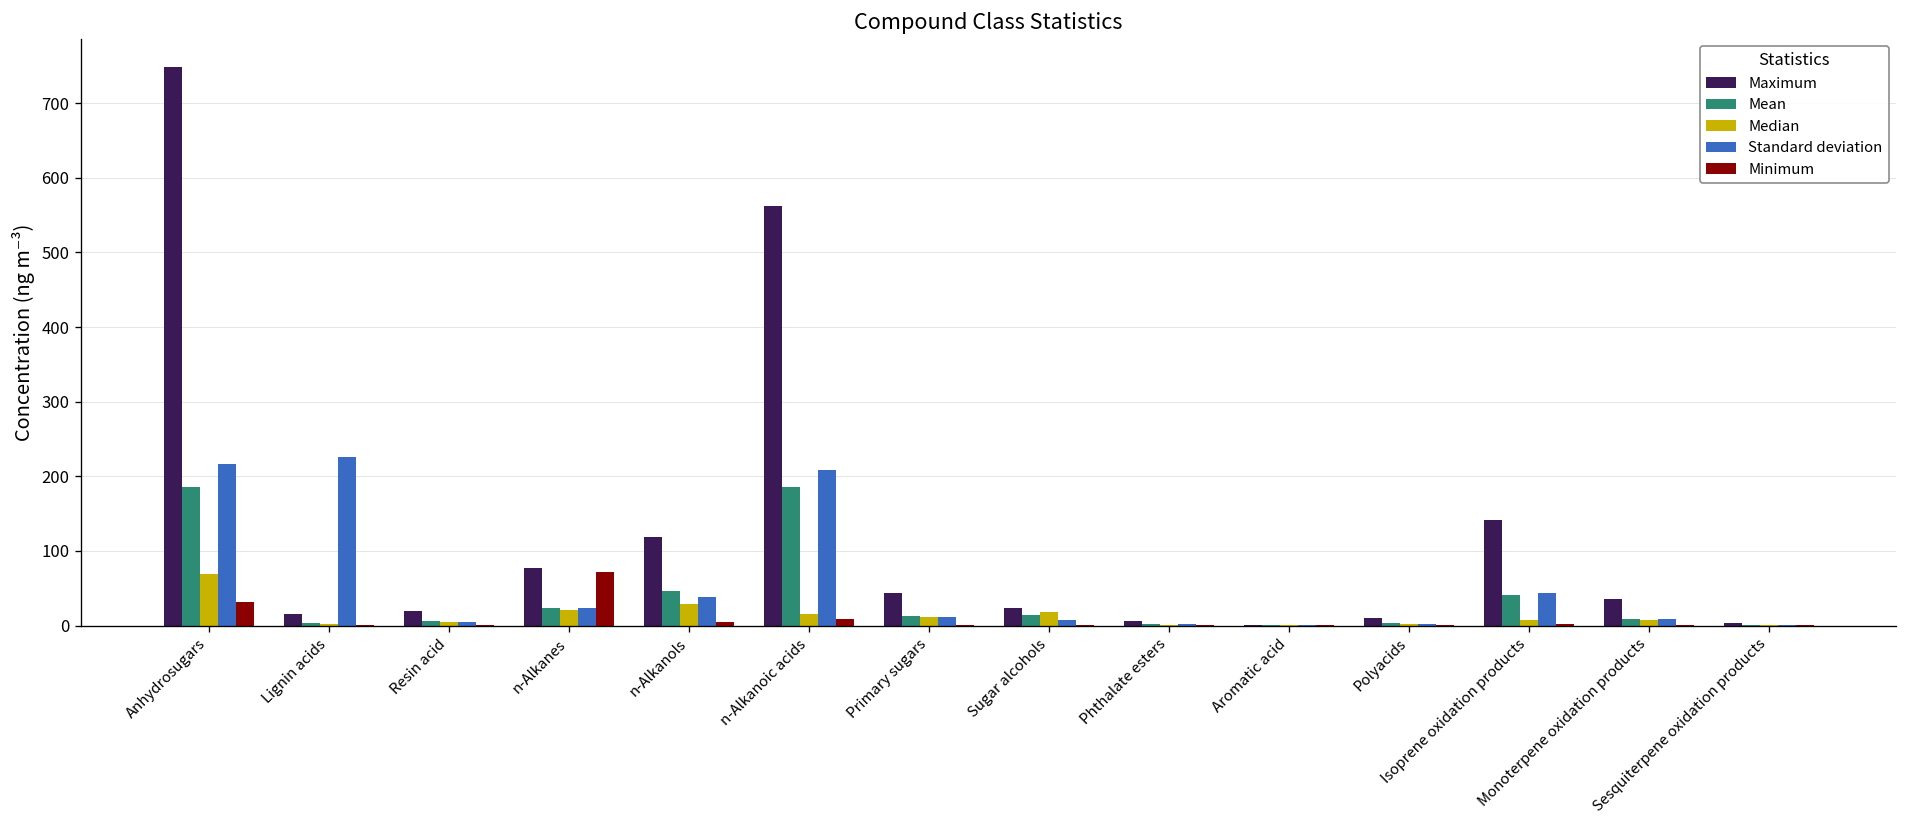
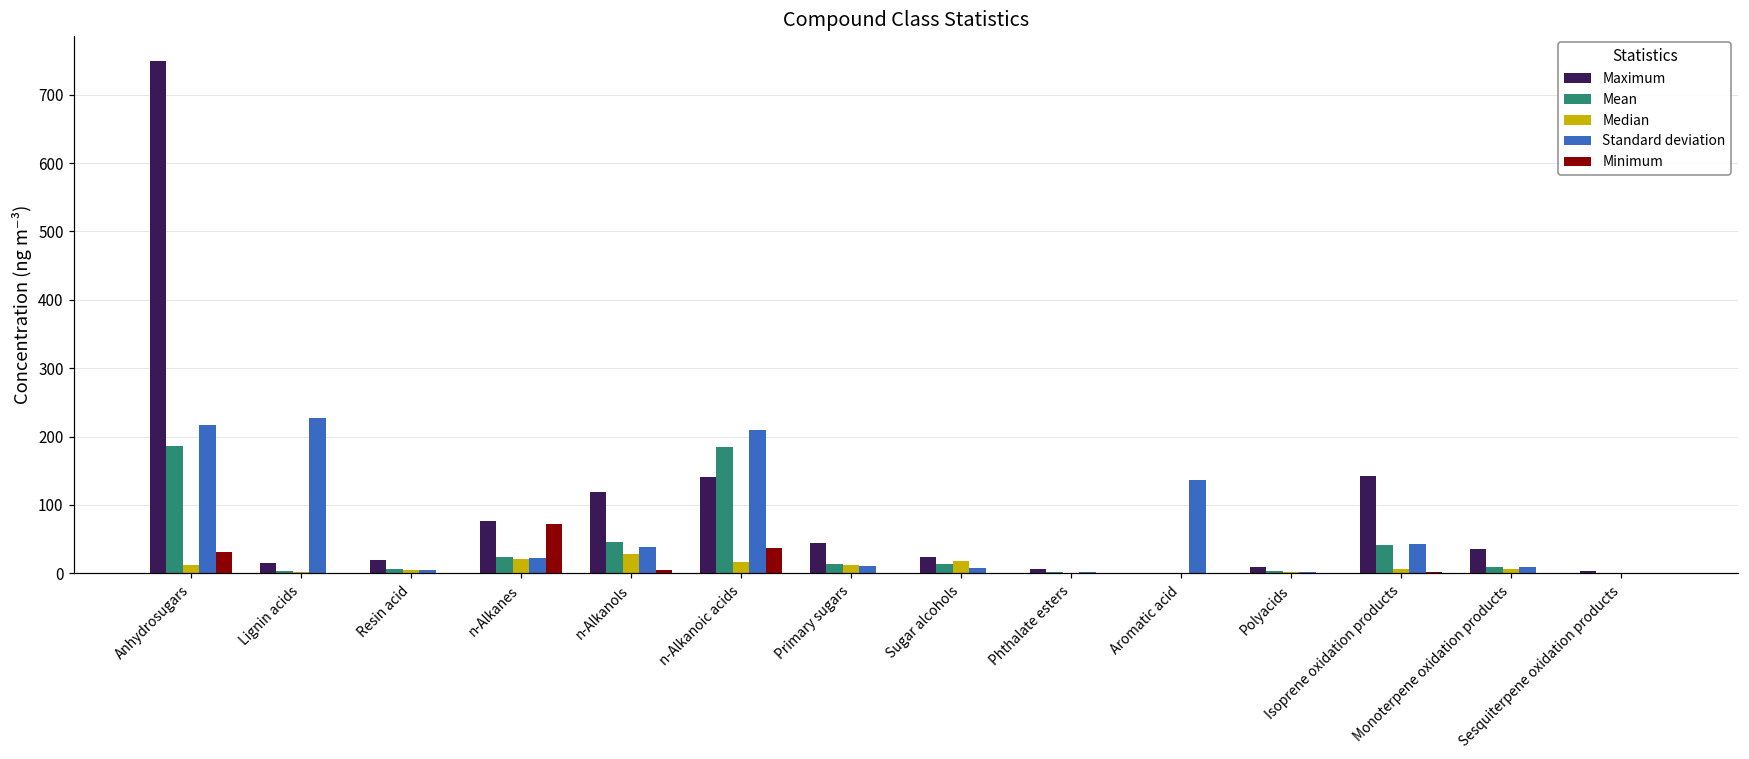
Median, Anhydrosugars: 70 -> 10
Maximum, n-Alkanoic acids: 560 -> 140
Minimum, n-Alkanoic acids: 10 -> 40
Standard deviation, Aromatic acid: 0 -> 140
